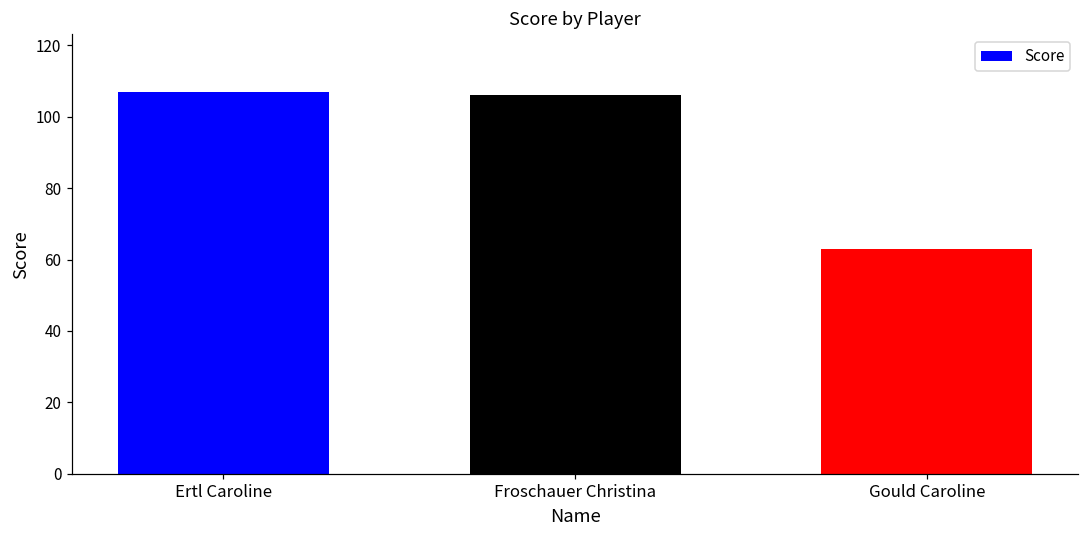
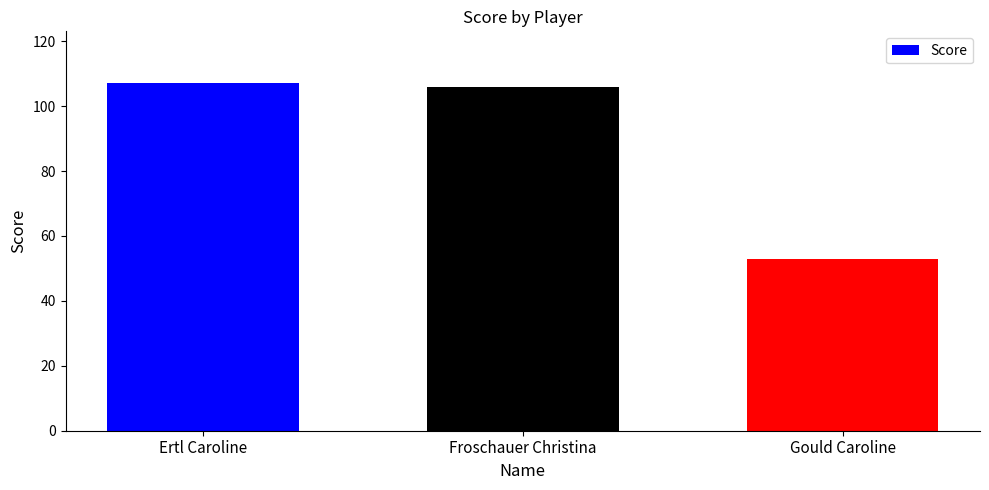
Gould Caroline: 63 -> 53
